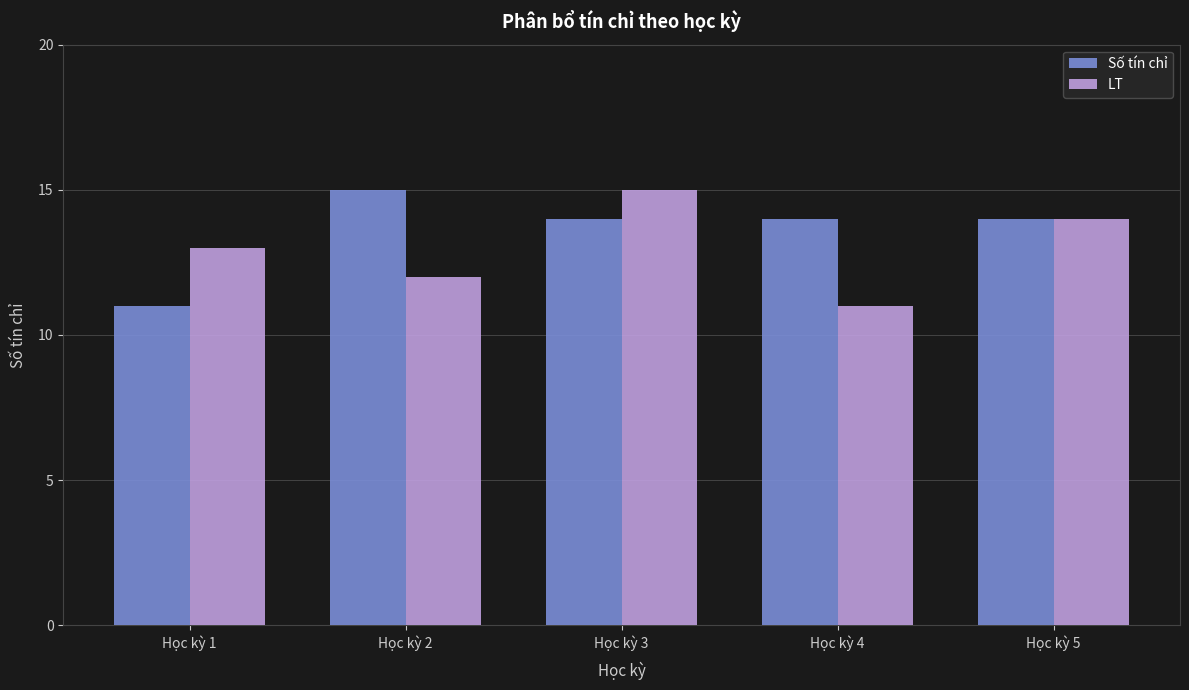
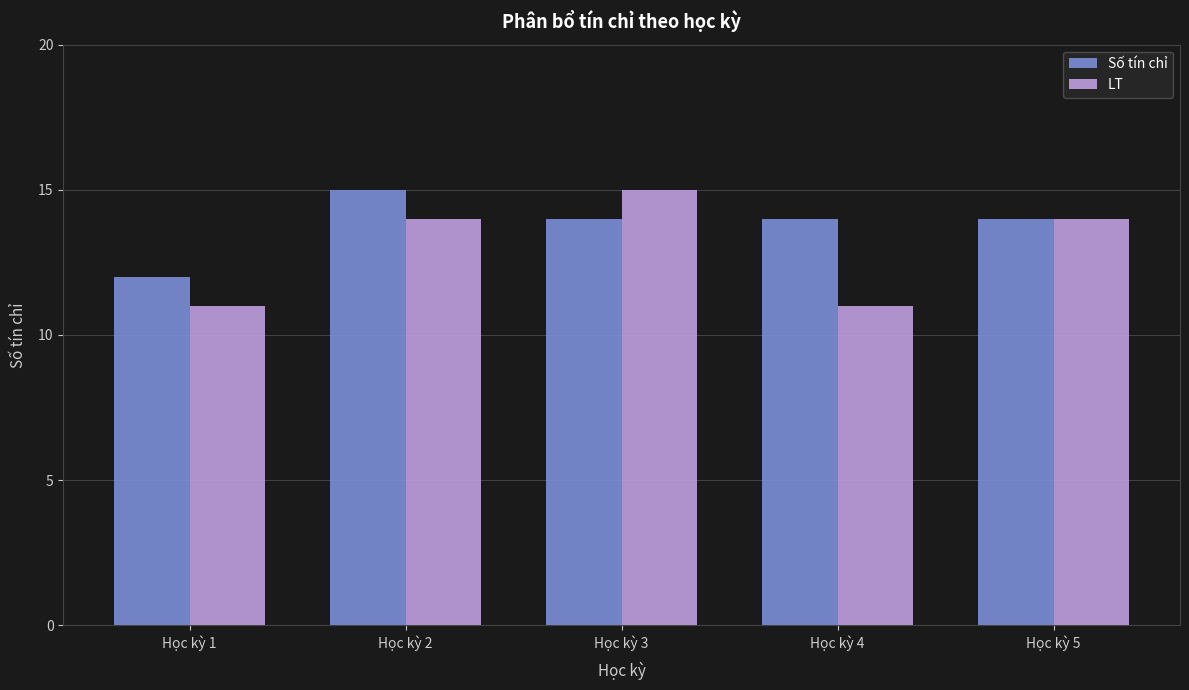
Số tín chỉ, Học kỳ 1: 11 -> 12
LT, Học kỳ 1: 13 -> 11
LT, Học kỳ 2: 12 -> 14
